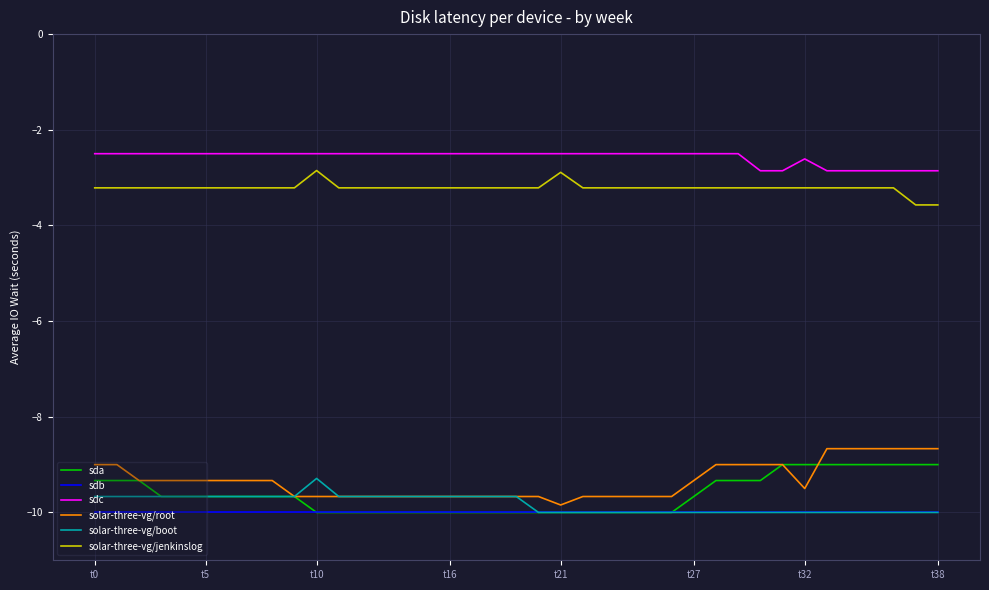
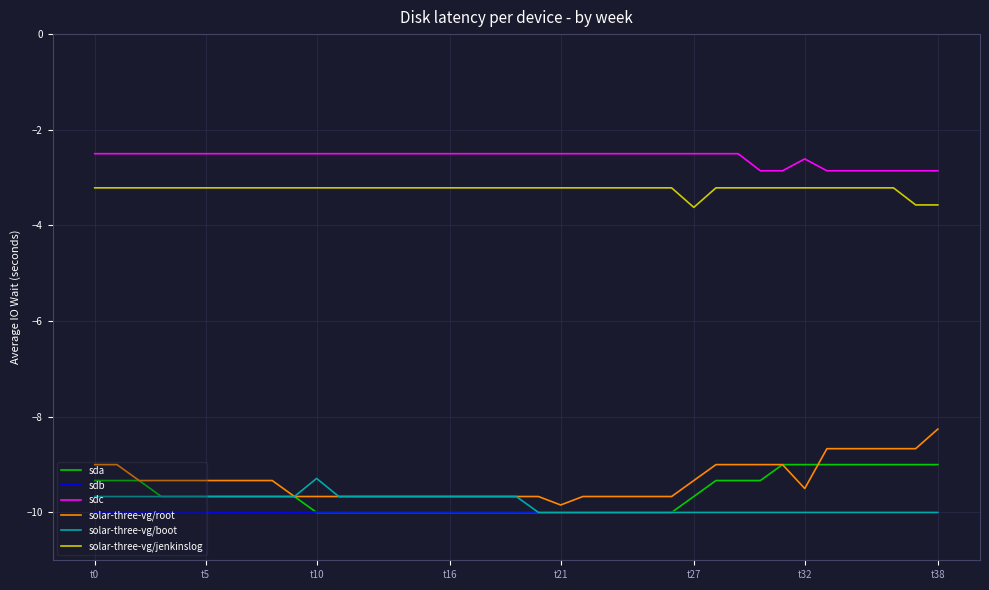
solar-three-vg/jenkinslog, t10: -2.9 -> -3.2
solar-three-vg/jenkinslog, t21: -2.9 -> -3.2
solar-three-vg/jenkinslog, t27: -3.2 -> -3.6
solar-three-vg/root, t38: -8.7 -> -8.3
